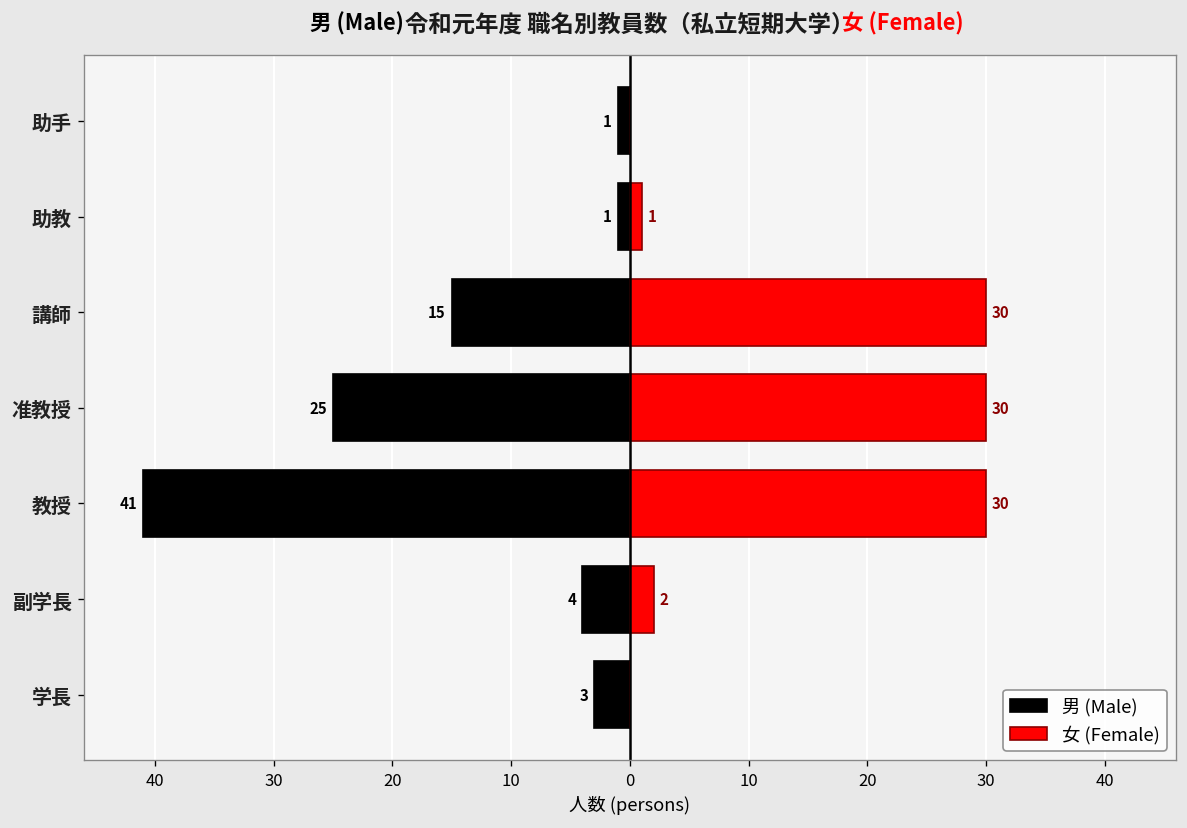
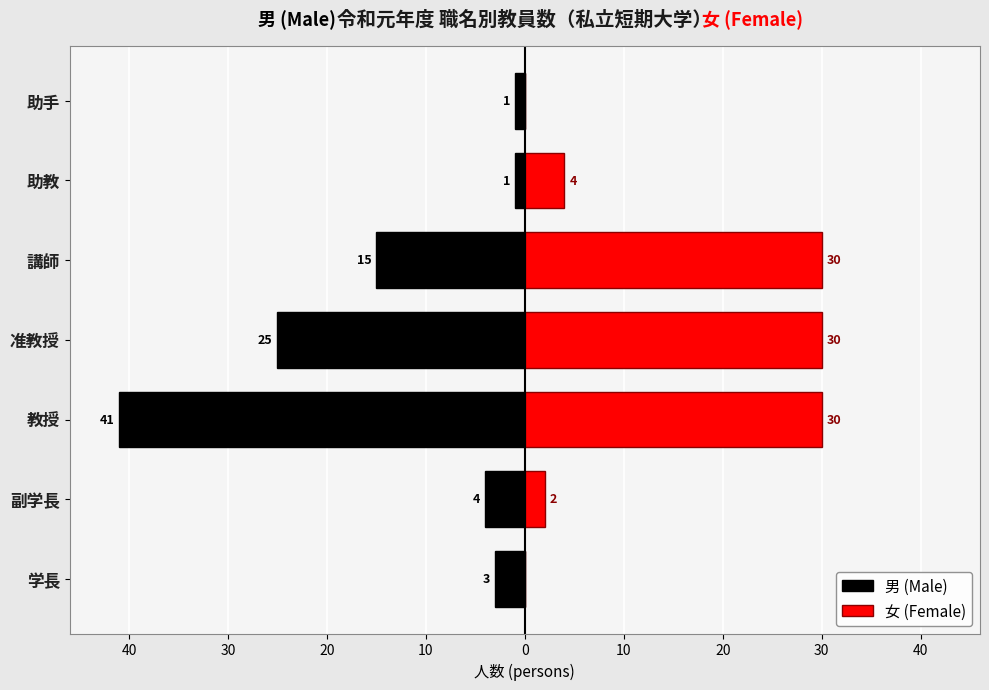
女 (Female), 助教: 1 -> 4
